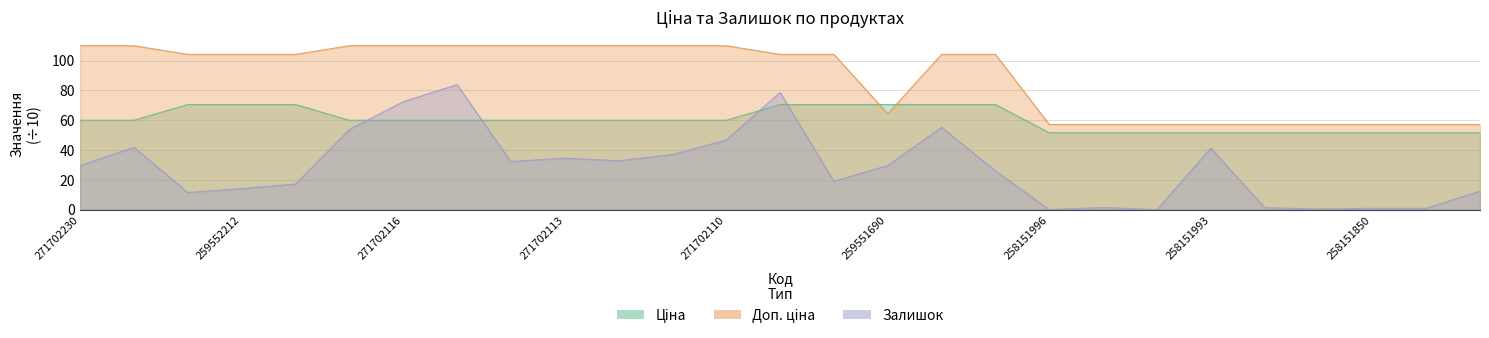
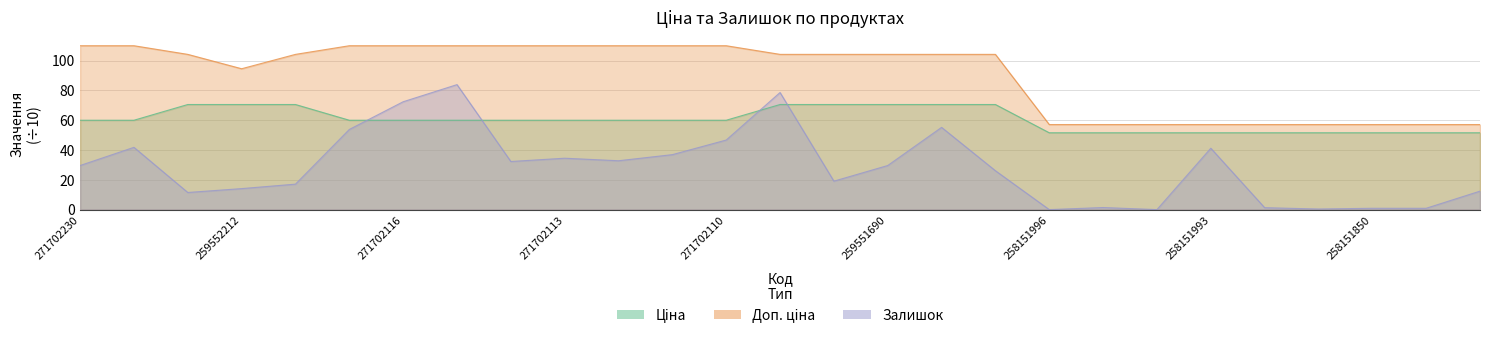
Доп. ціна, 259552212: 104 -> 95
Доп. ціна, 259551690: 64 -> 104
